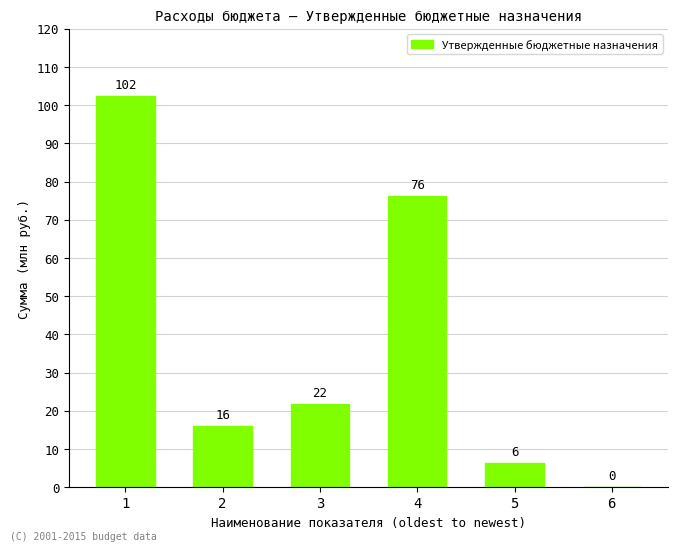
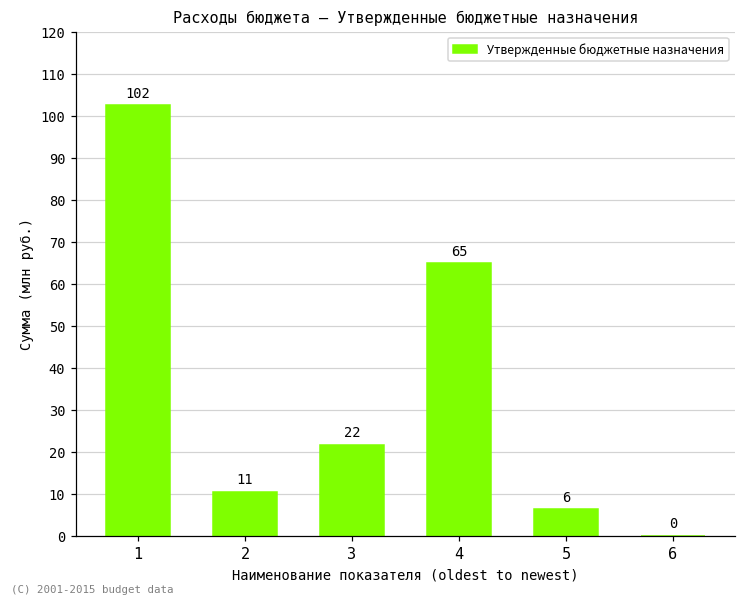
2: 16 -> 11
4: 76 -> 65
